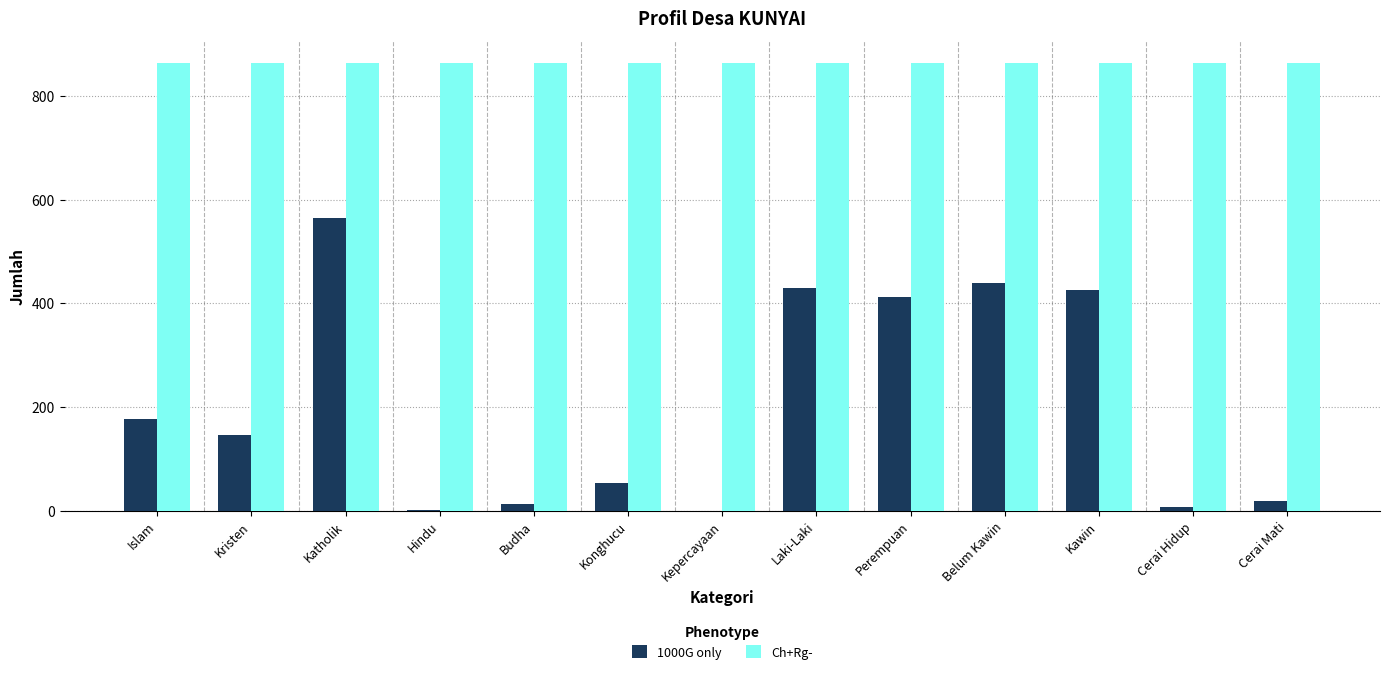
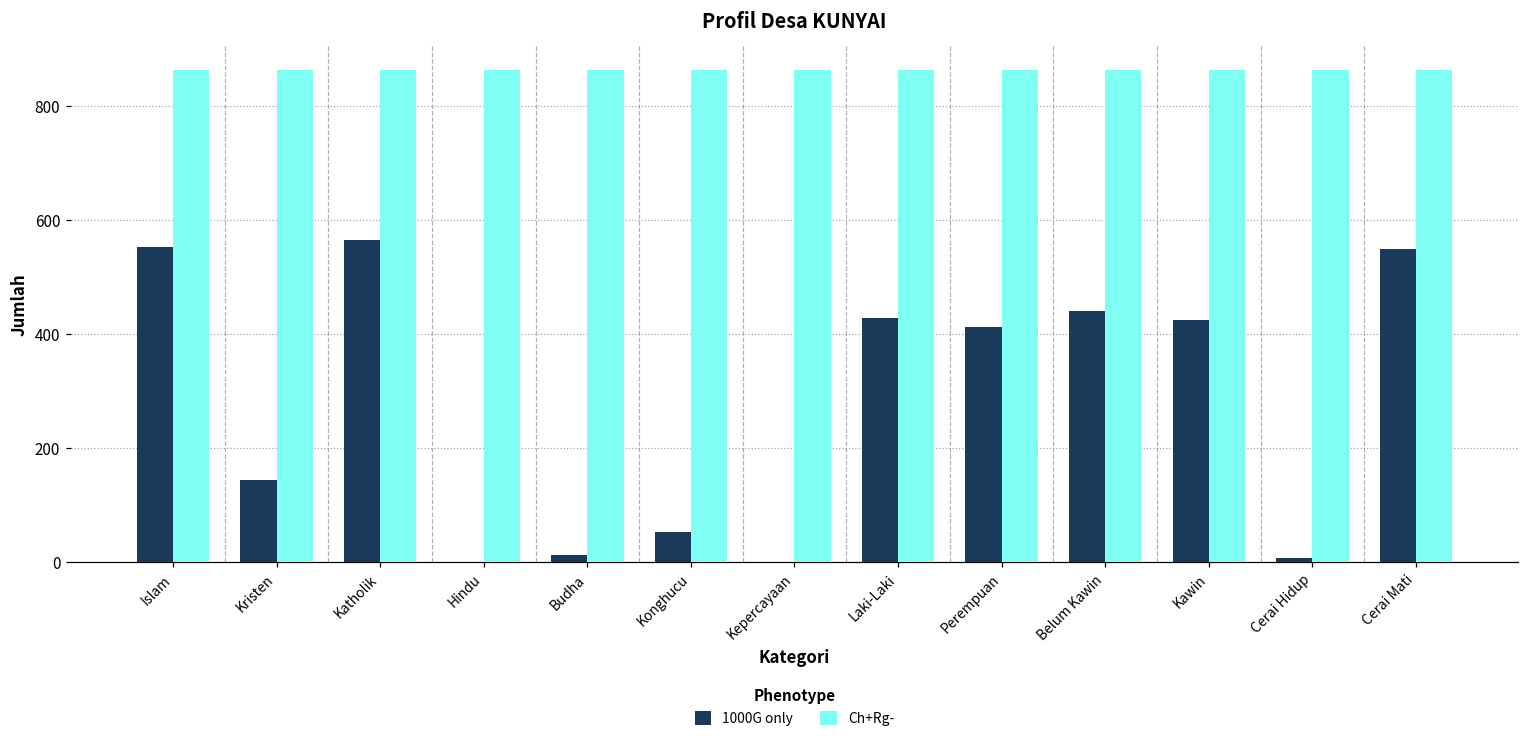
1000G only, Islam: 180 -> 550
1000G only, Cerai Mati: 20 -> 550
